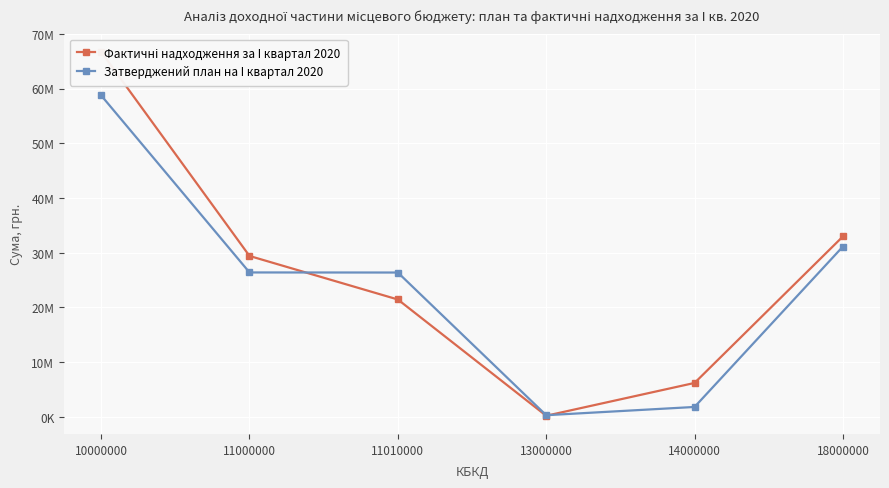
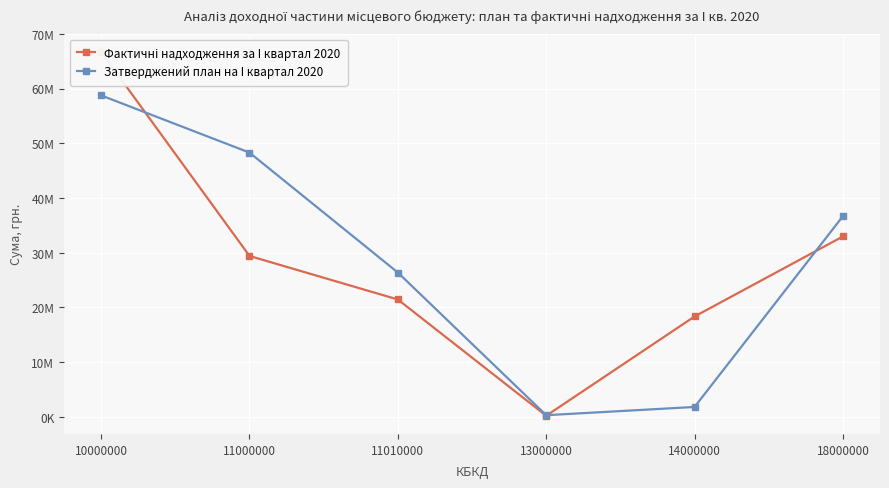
Затверджений план на І квартал 2020, 11000000: 26000000 -> 48000000
Фактичні надходження за І квартал 2020, 14000000: 6000000 -> 18000000
Затверджений план на І квартал 2020, 18000000: 31000000 -> 37000000
